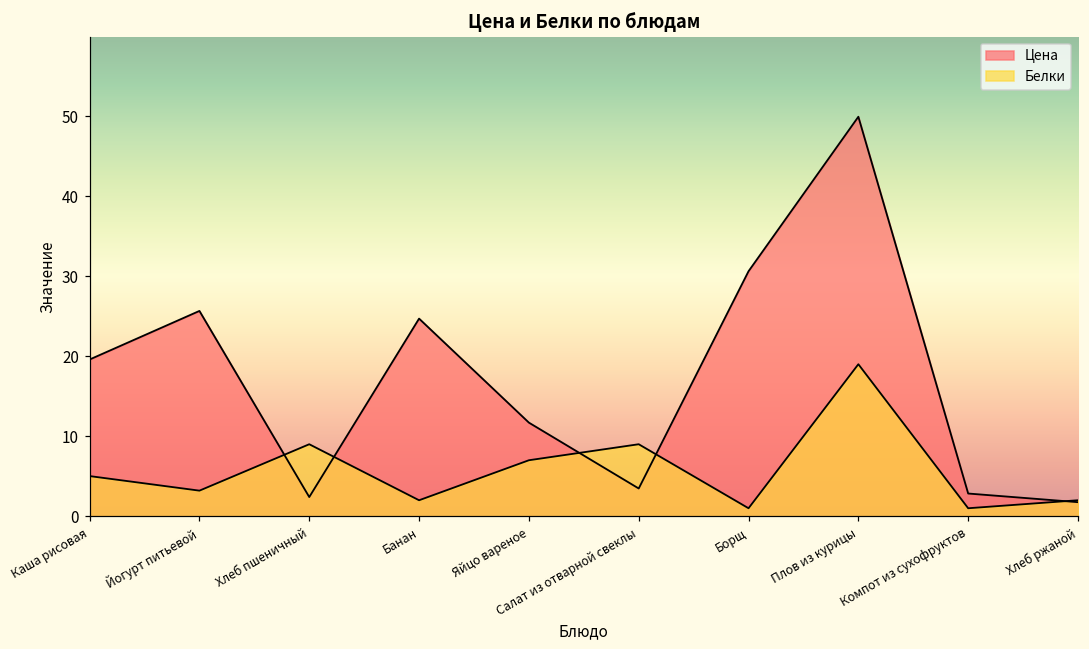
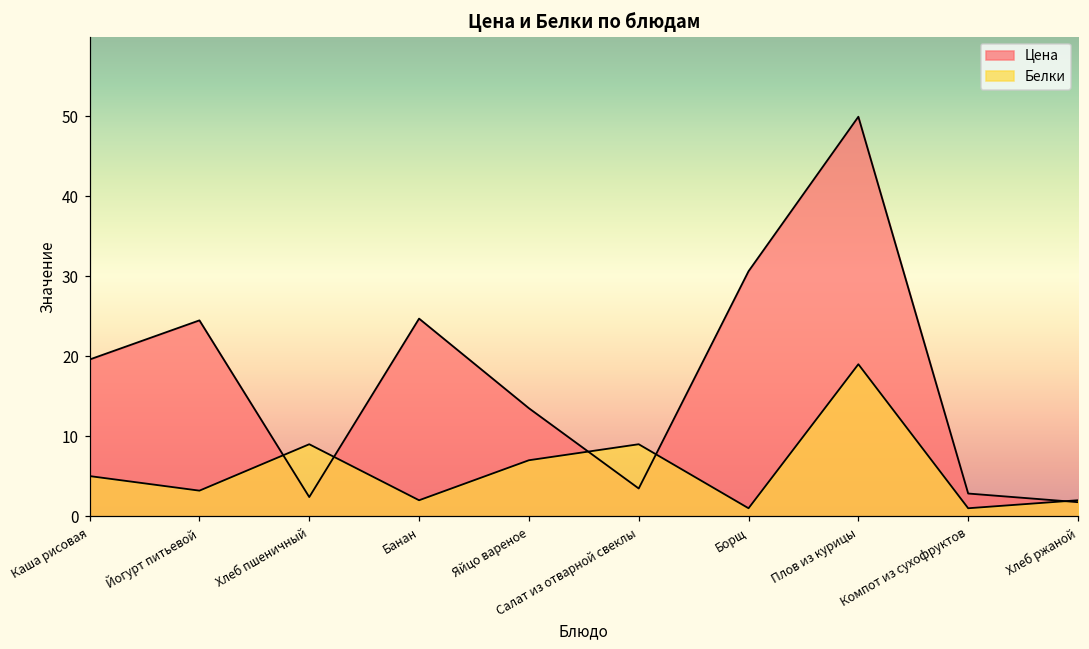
Цена, Йогурт питьевой: 26 -> 24
Цена, Яйцо вареное: 12 -> 14
